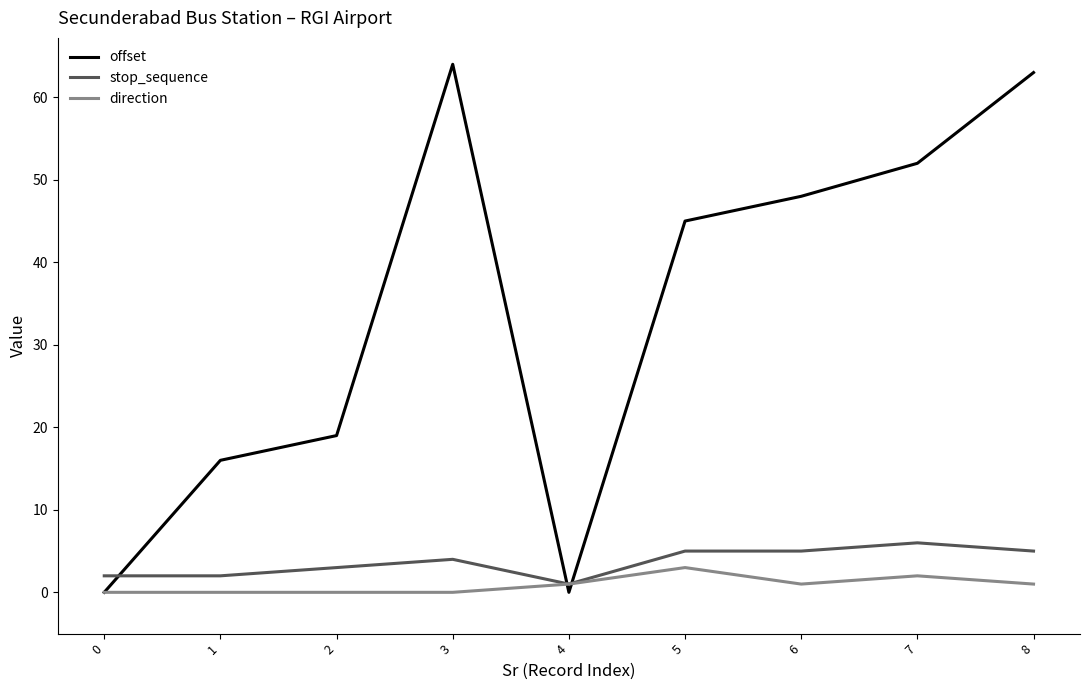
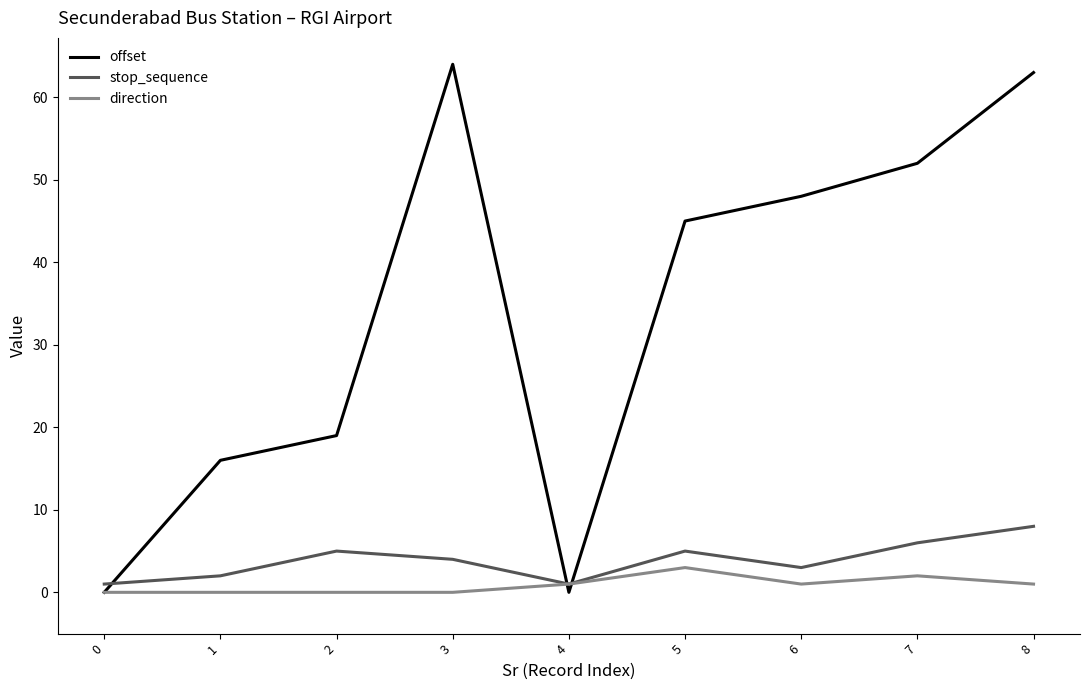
stop_sequence, 0: 2 -> 1
stop_sequence, 2: 3 -> 5
stop_sequence, 6: 5 -> 3
stop_sequence, 8: 5 -> 8
